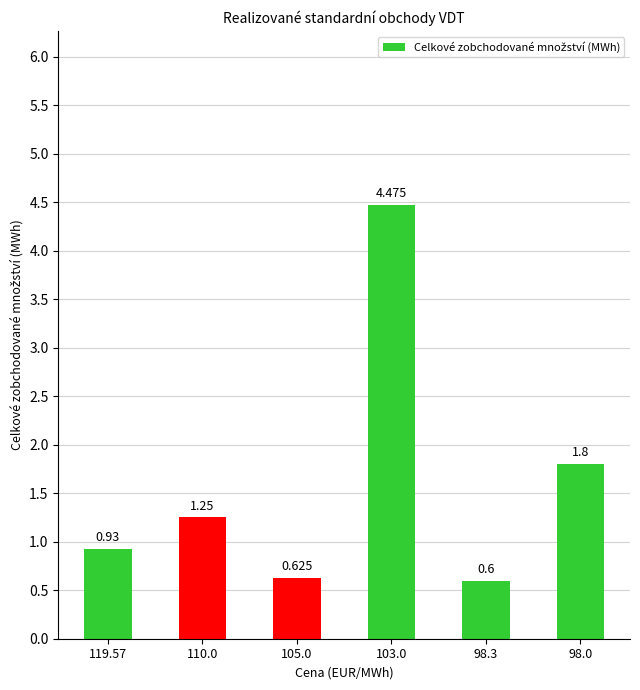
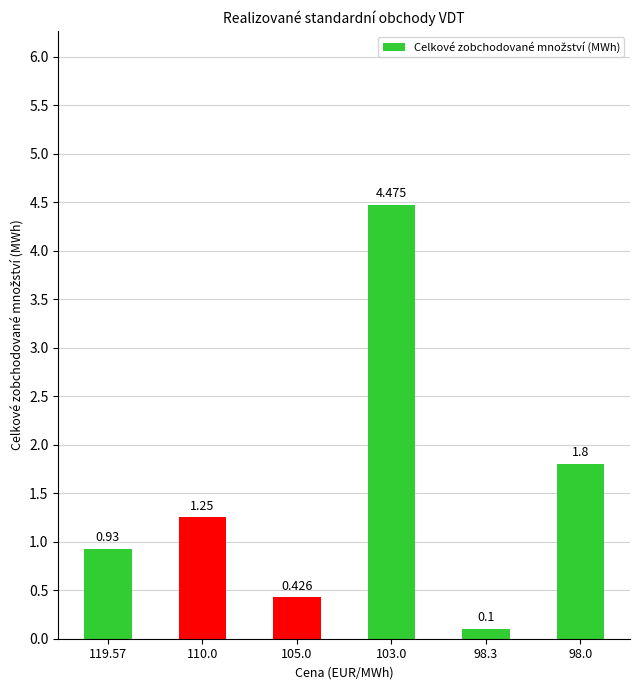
105.0: 0.625 -> 0.426
98.3: 0.6 -> 0.1
